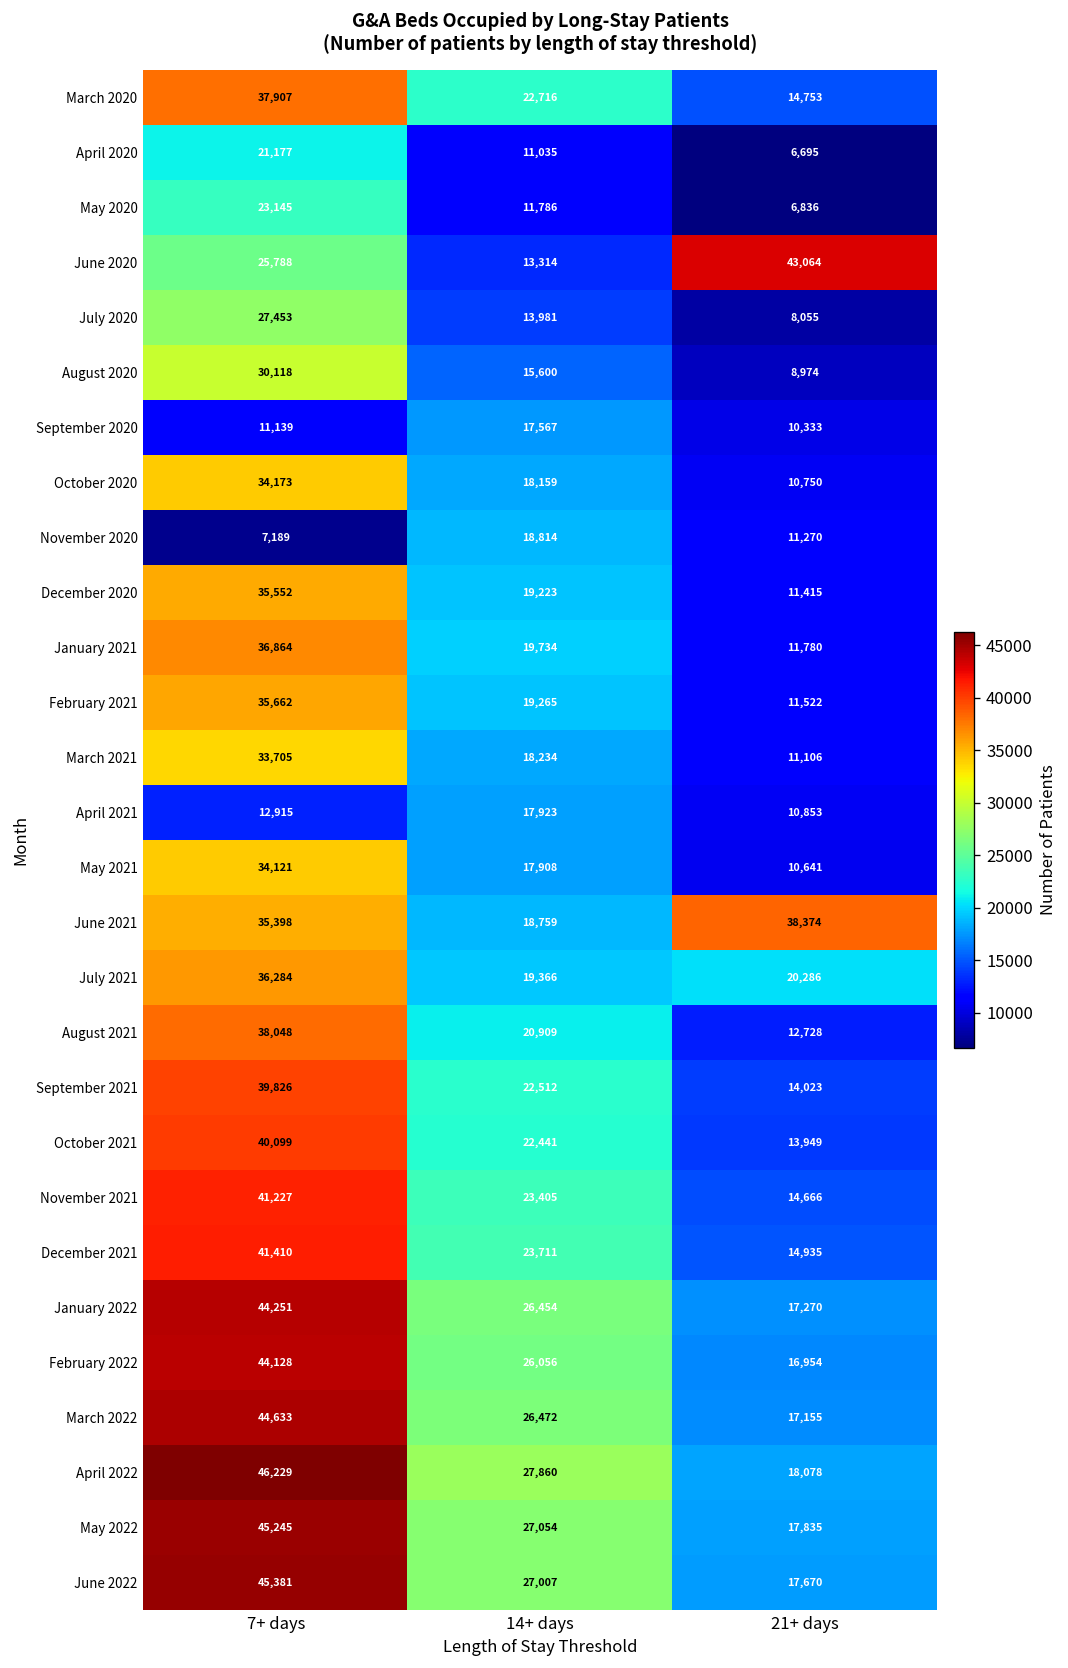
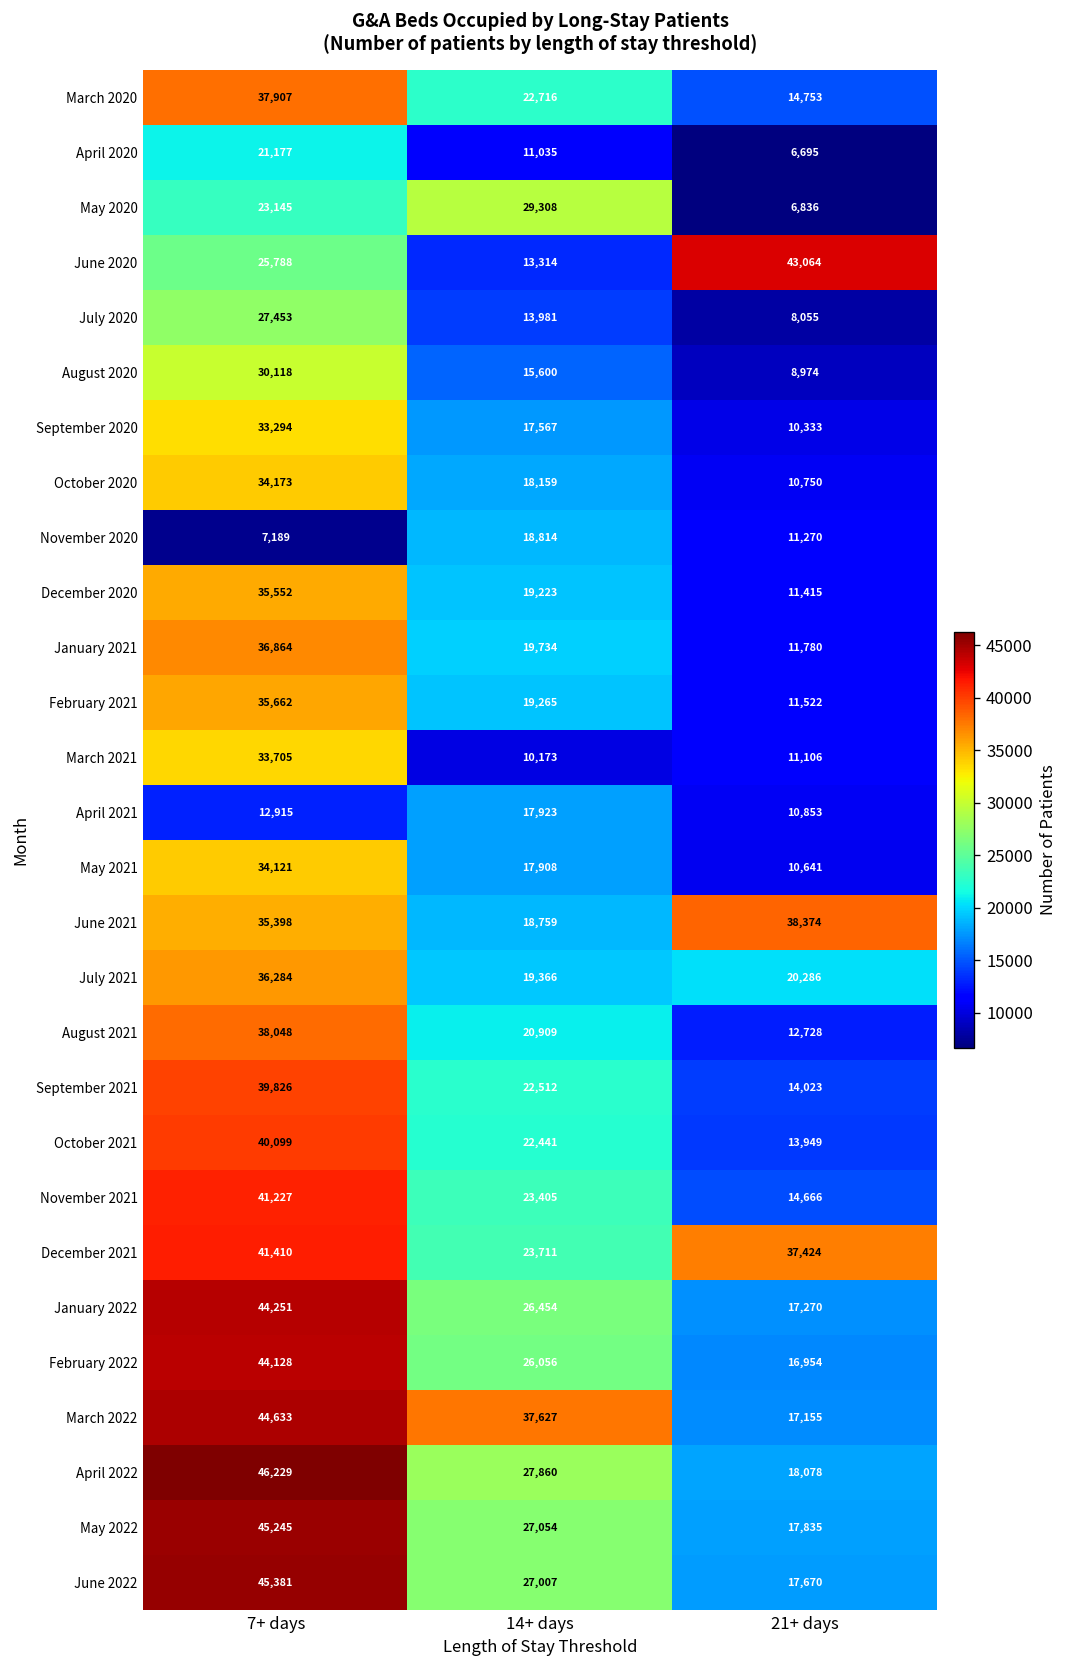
May 2020, 14+ days: 11,786 -> 29,308
September 2020, 7+ days: 11,139 -> 33,294
March 2021, 14+ days: 18,234 -> 10,173
December 2021, 21+ days: 14,935 -> 37,424
March 2022, 14+ days: 26,472 -> 37,627
